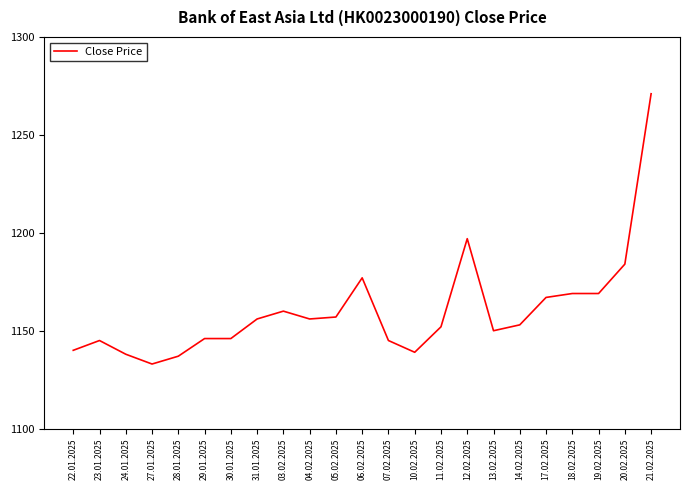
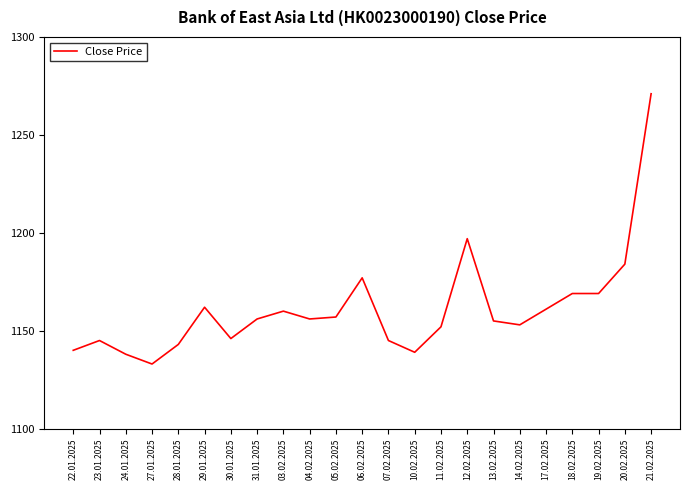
28.01.2025: 1137 -> 1143
29.01.2025: 1146 -> 1162
13.02.2025: 1150 -> 1155
17.02.2025: 1167 -> 1161
